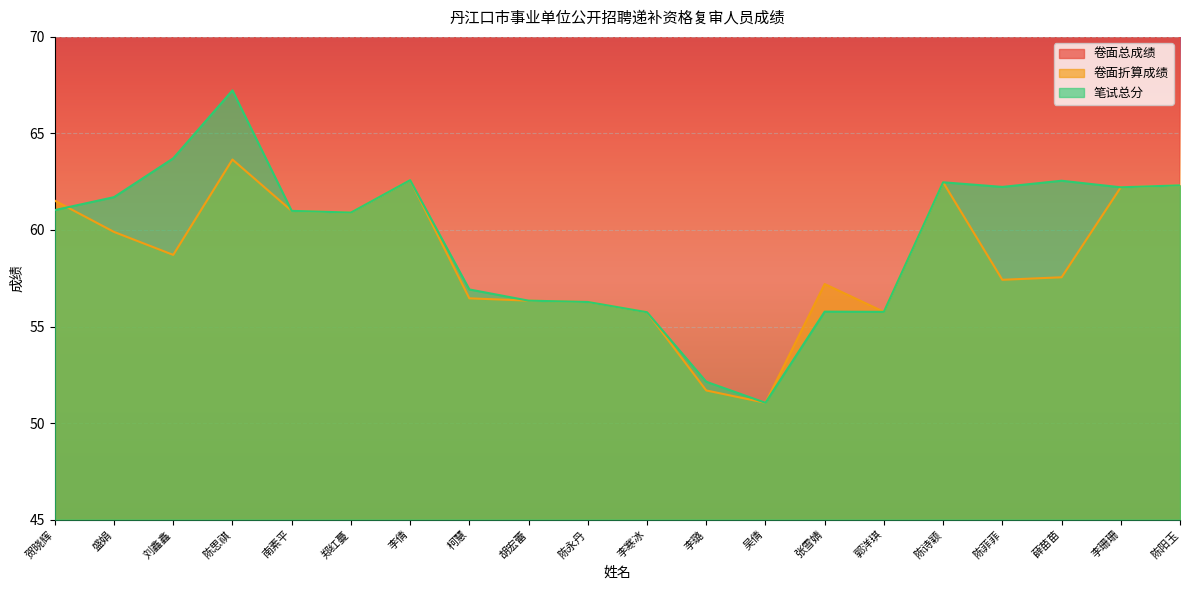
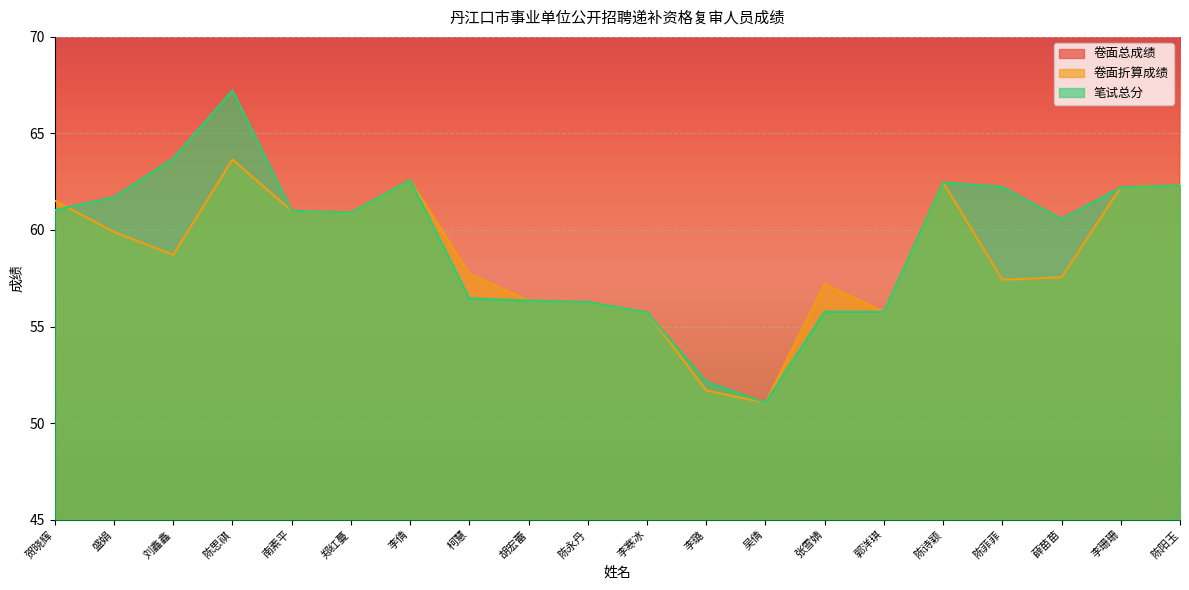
卷面折算成绩, 柯慧: 56.5 -> 57.7
笔试总分, 柯慧: 56.9 -> 56.5
笔试总分, 薛苗苗: 62.6 -> 60.6
